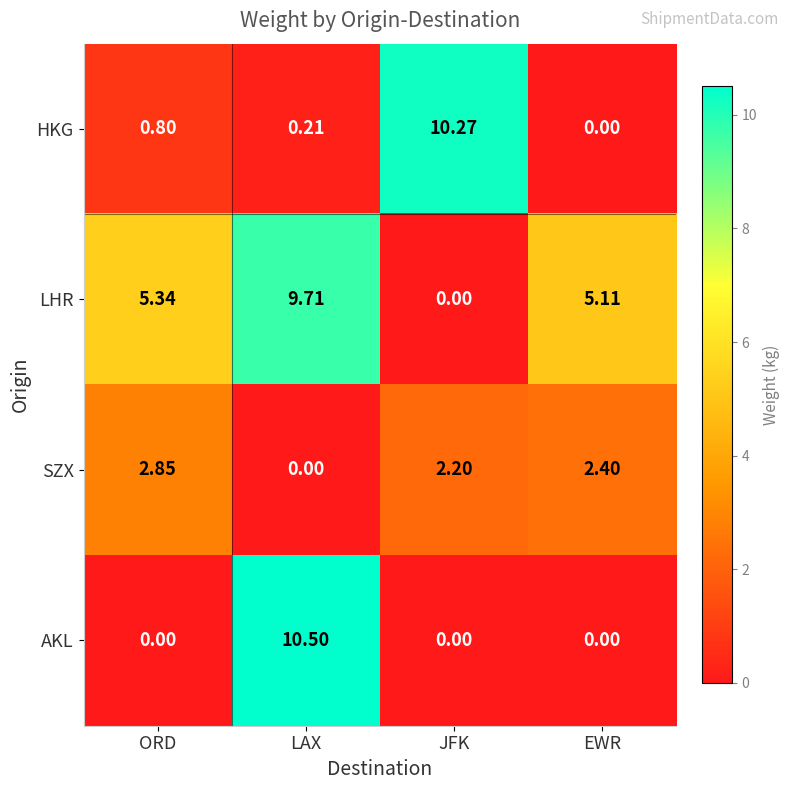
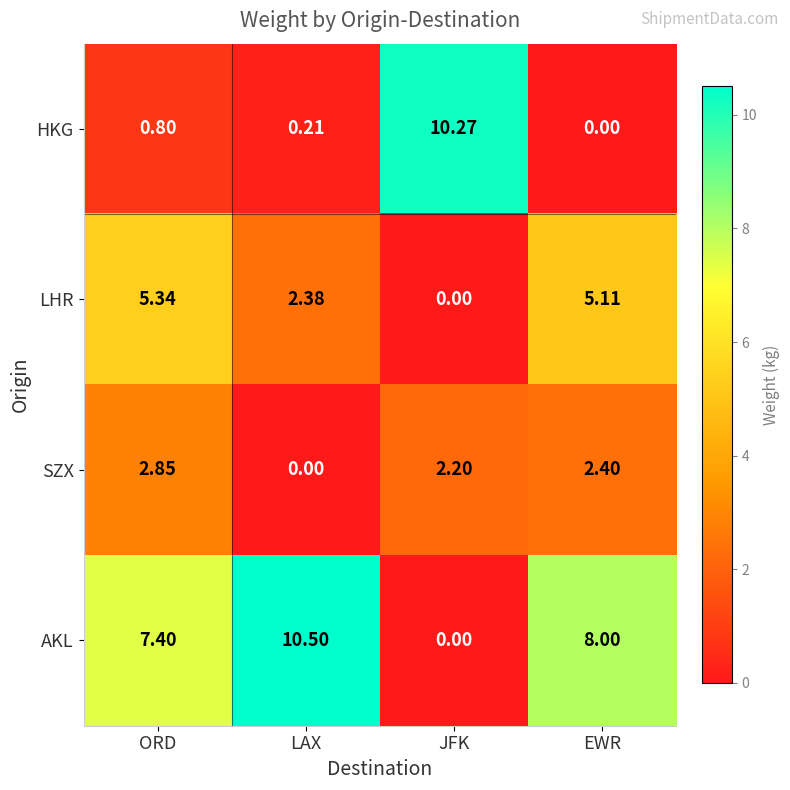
LHR, LAX: 9.71 -> 2.38
AKL, ORD: 0.00 -> 7.40
AKL, EWR: 0.00 -> 8.00
